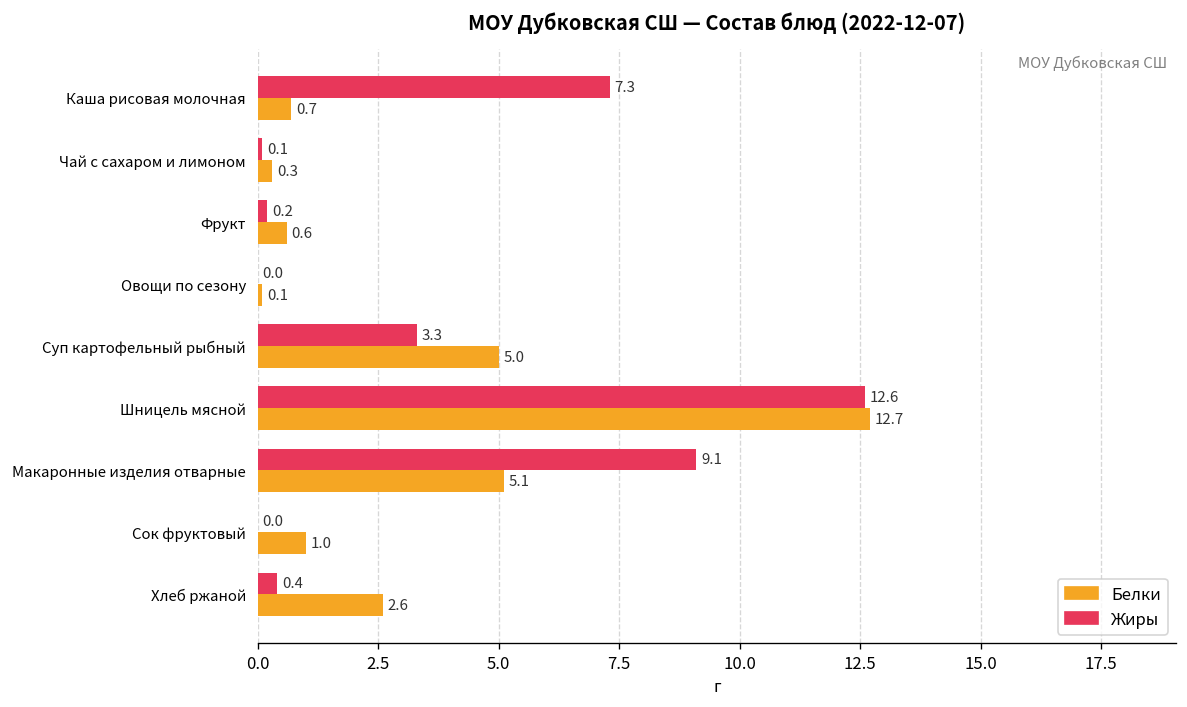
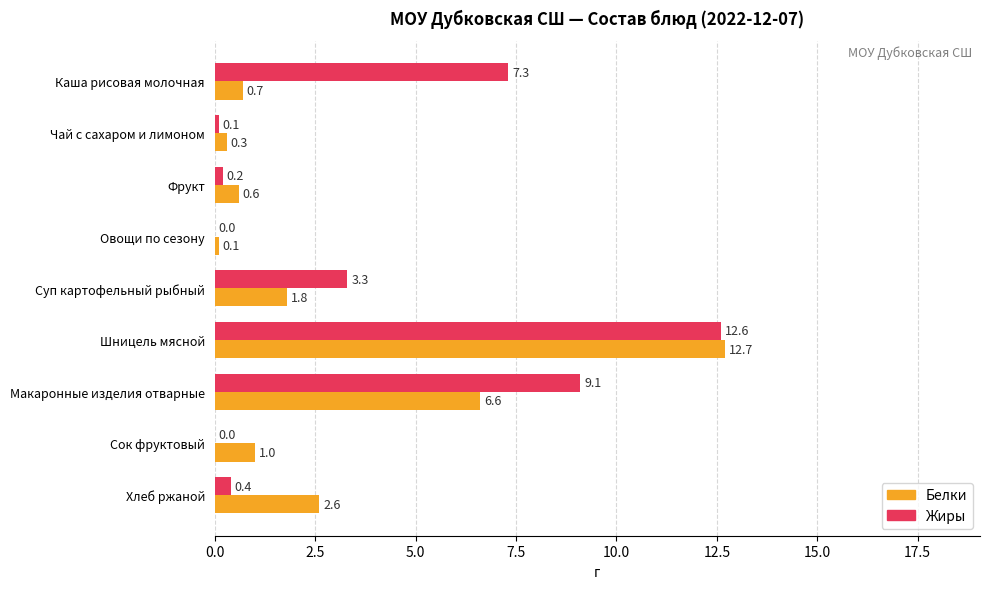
Белки, Суп картофельный рыбный: 5.0 -> 1.8
Белки, Макаронные изделия отварные: 5.1 -> 6.6
